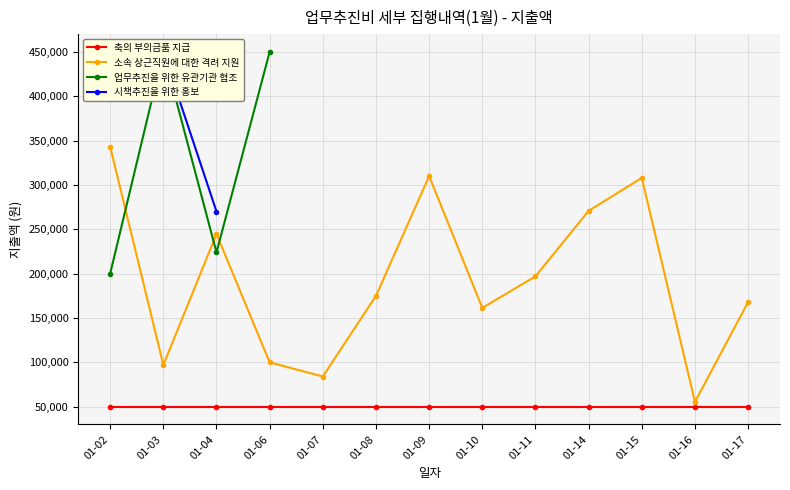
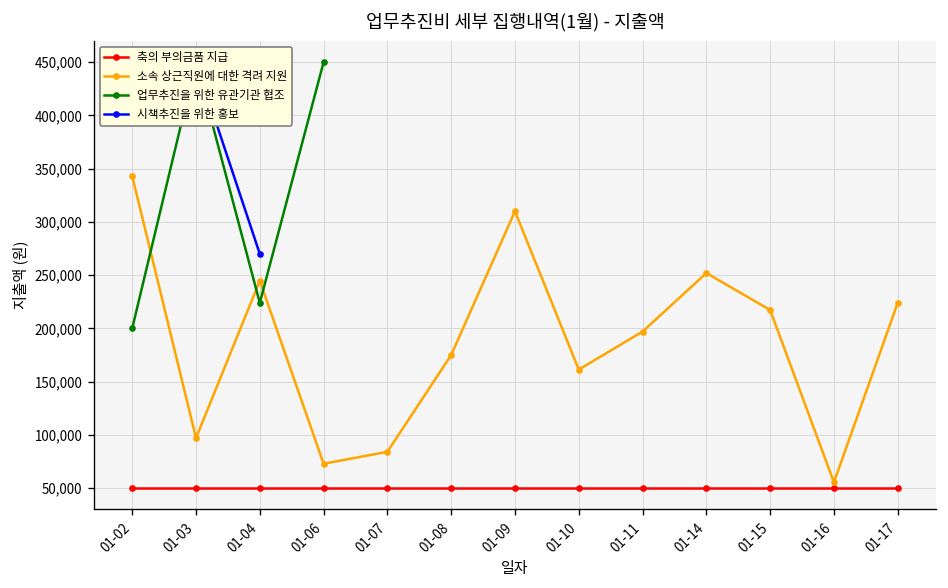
소속 상근직원에 대한 격려 지원, 01-06: 100,000 -> 70,000
소속 상근직원에 대한 격려 지원, 01-14: 270,000 -> 250,000
소속 상근직원에 대한 격려 지원, 01-15: 310,000 -> 220,000
소속 상근직원에 대한 격려 지원, 01-17: 170,000 -> 220,000
